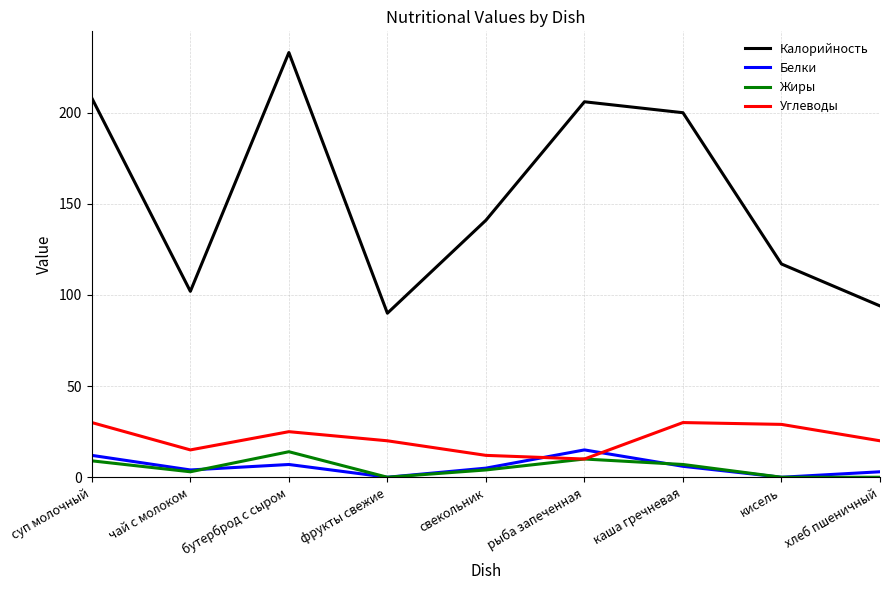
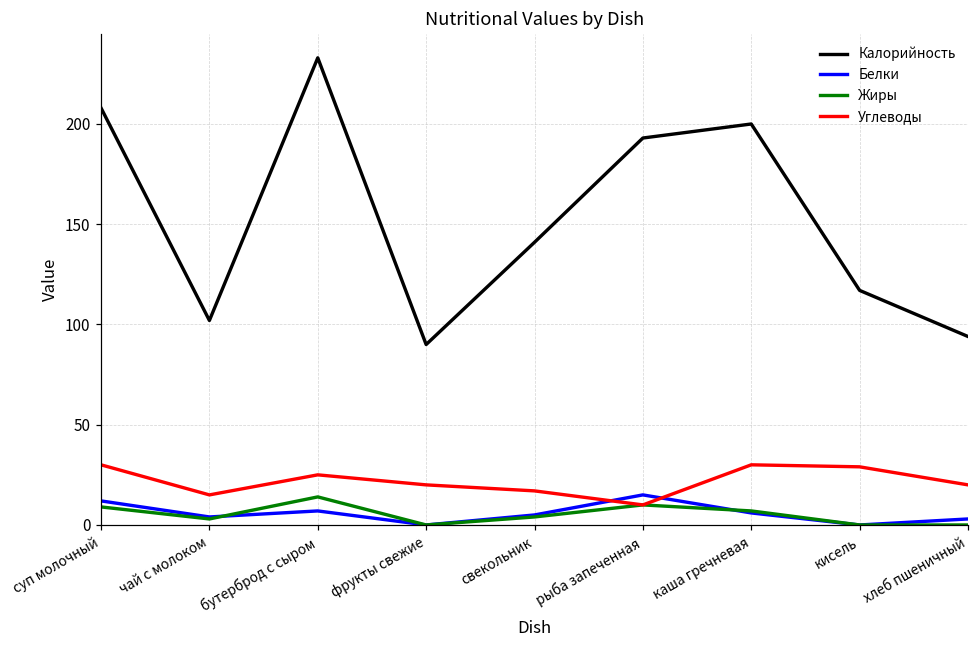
Углеводы, свекольник: 12 -> 17
Калорийность, рыба запеченная: 206 -> 193
